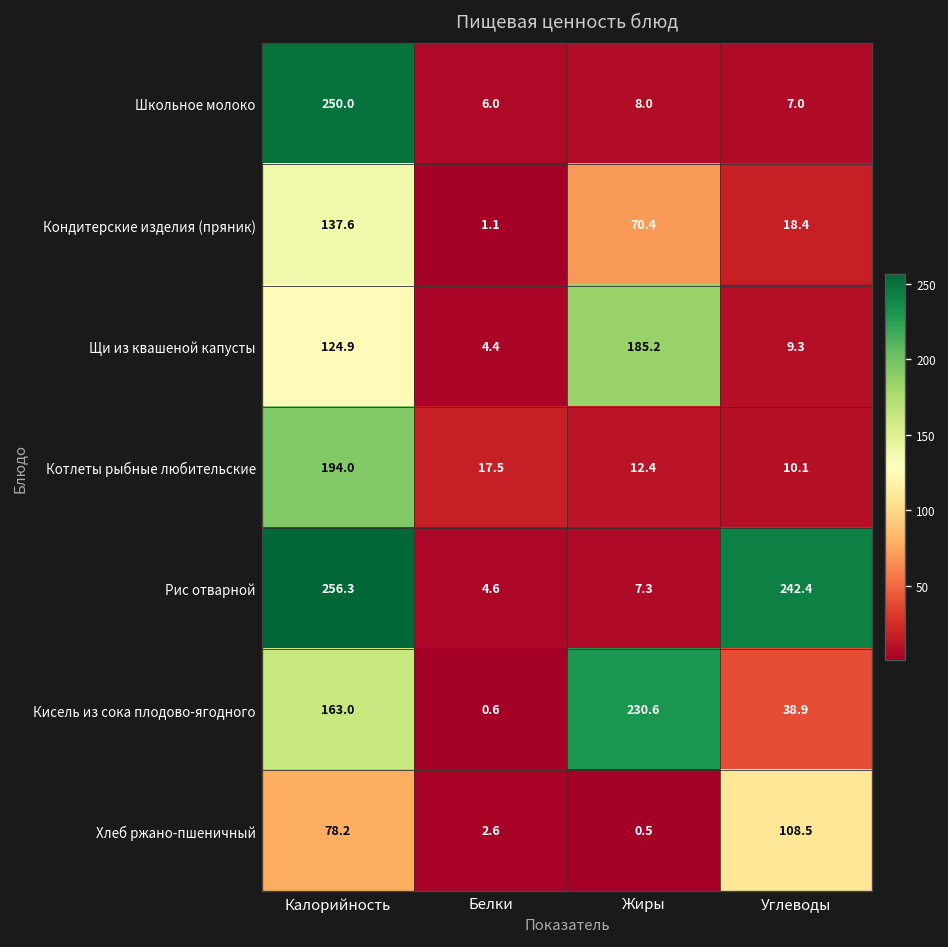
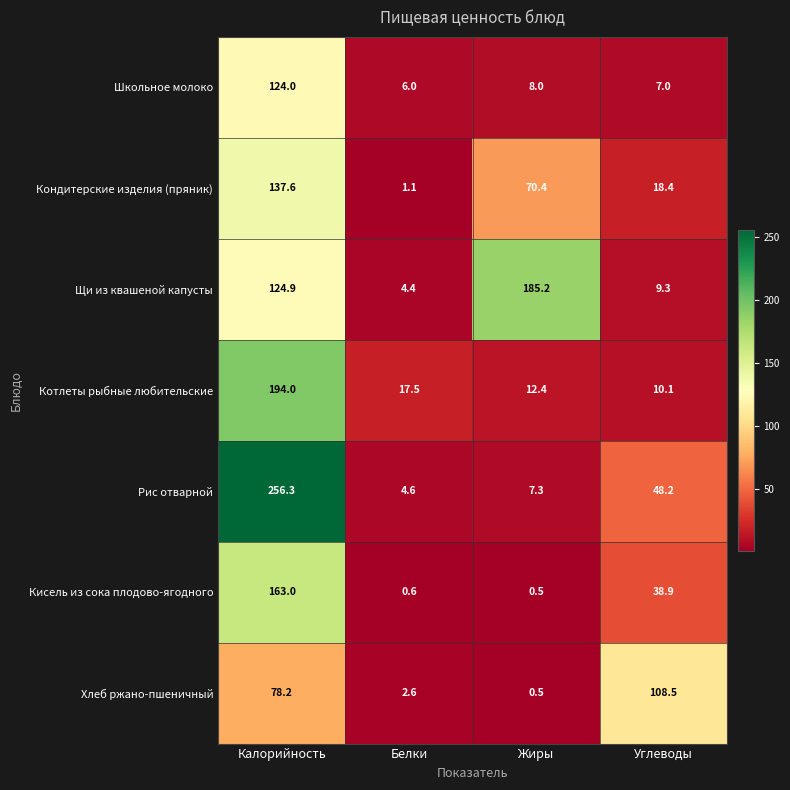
Школьное молоко, Калорийность: 250.0 -> 124.0
Рис отварной, Углеводы: 242.4 -> 48.2
Кисель из сока плодово-ягодного, Жиры: 230.6 -> 0.5
